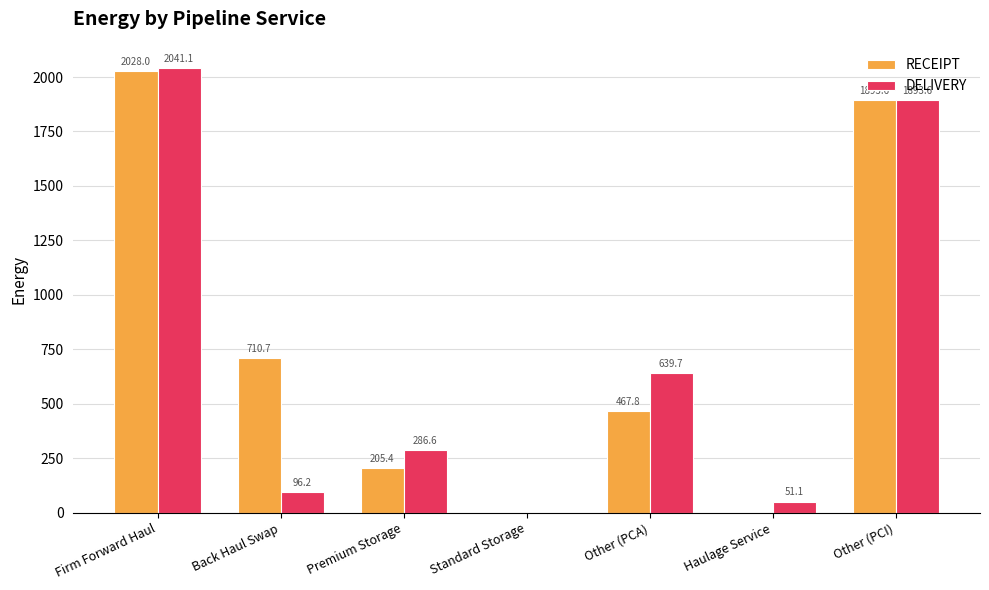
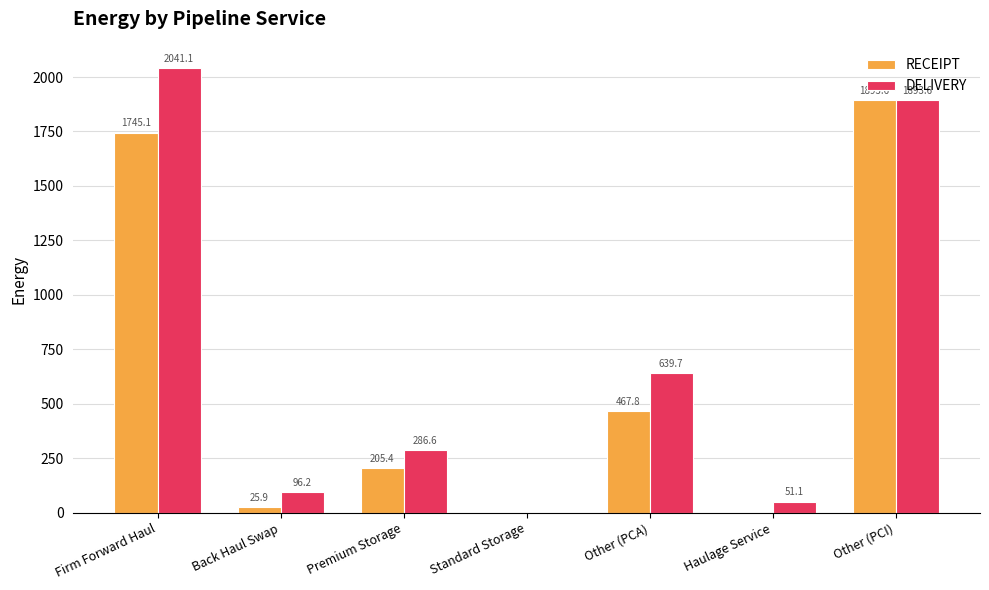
RECEIPT, Firm Forward Haul: 2028.0 -> 1745.1
RECEIPT, Back Haul Swap: 710.7 -> 25.9
